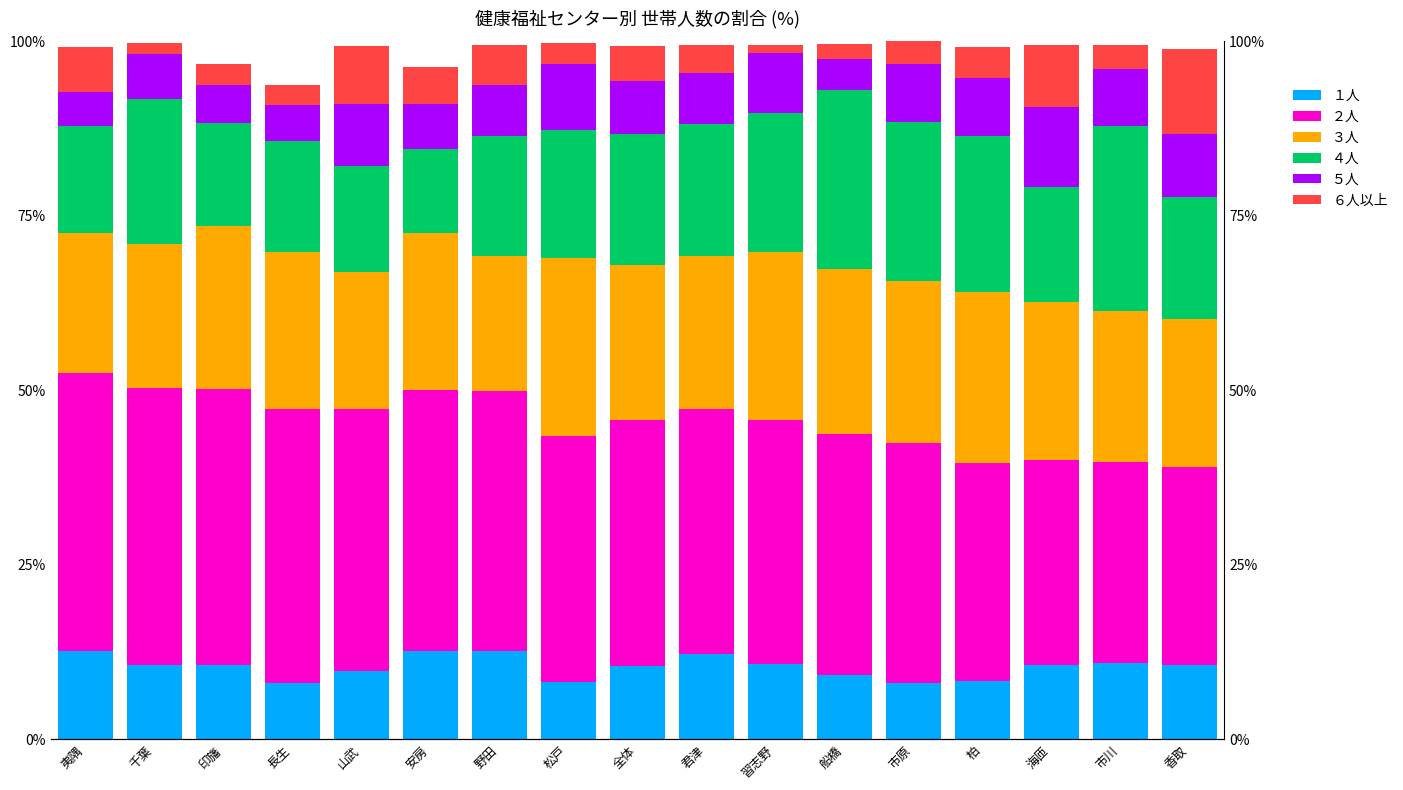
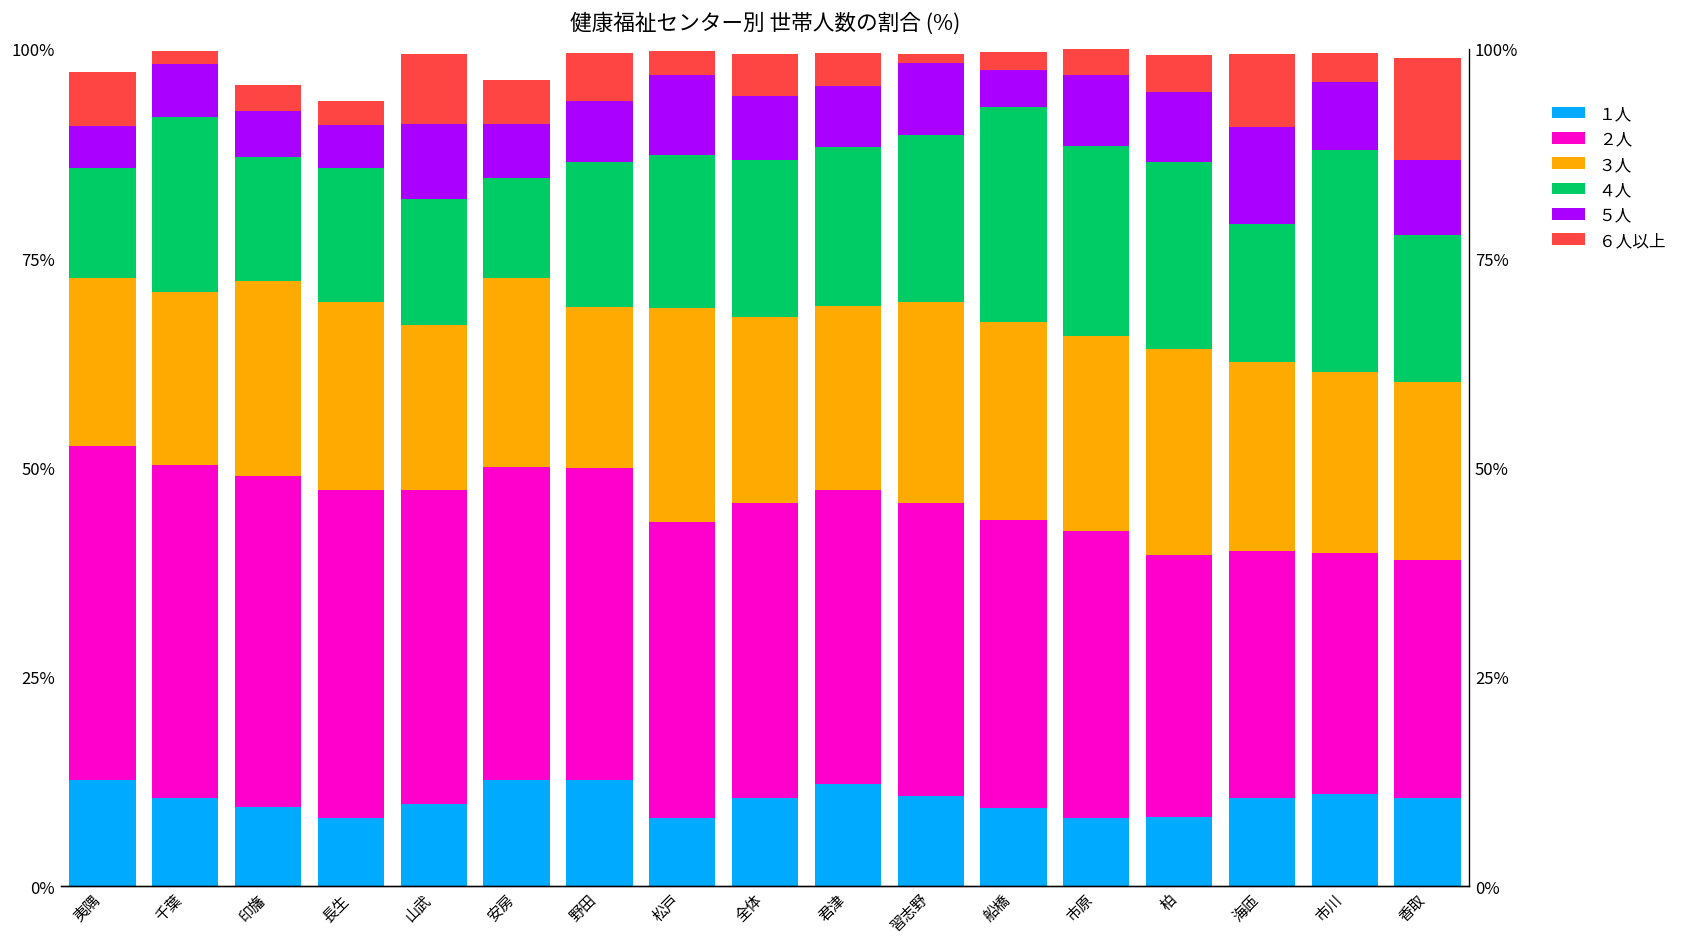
４人, 夷隅: 15% -> 13%
１人, 印旛: 11% -> 10%
